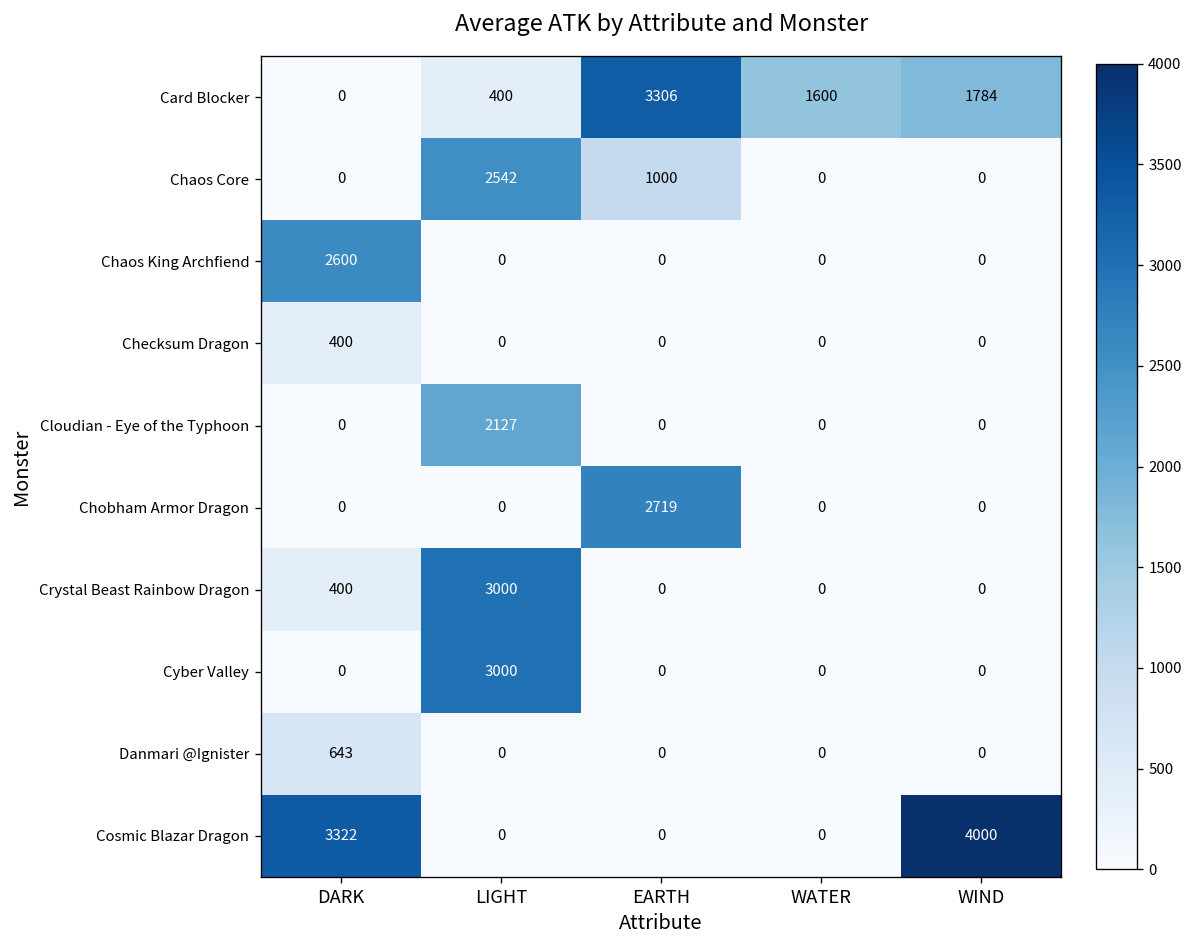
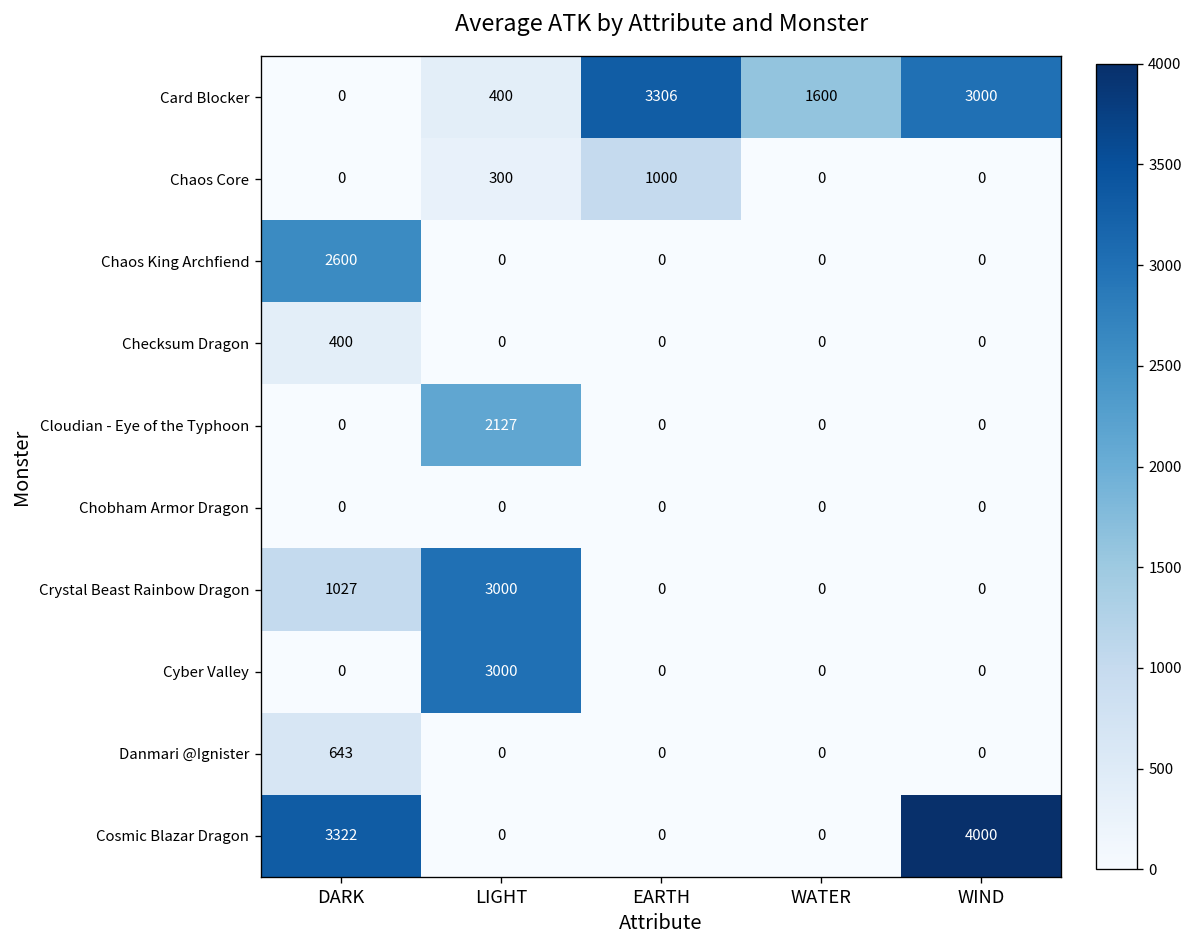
Card Blocker, WIND: 1784 -> 3000
Chaos Core, LIGHT: 2542 -> 300
Chobham Armor Dragon, EARTH: 2719 -> 0
Crystal Beast Rainbow Dragon, DARK: 400 -> 1027
